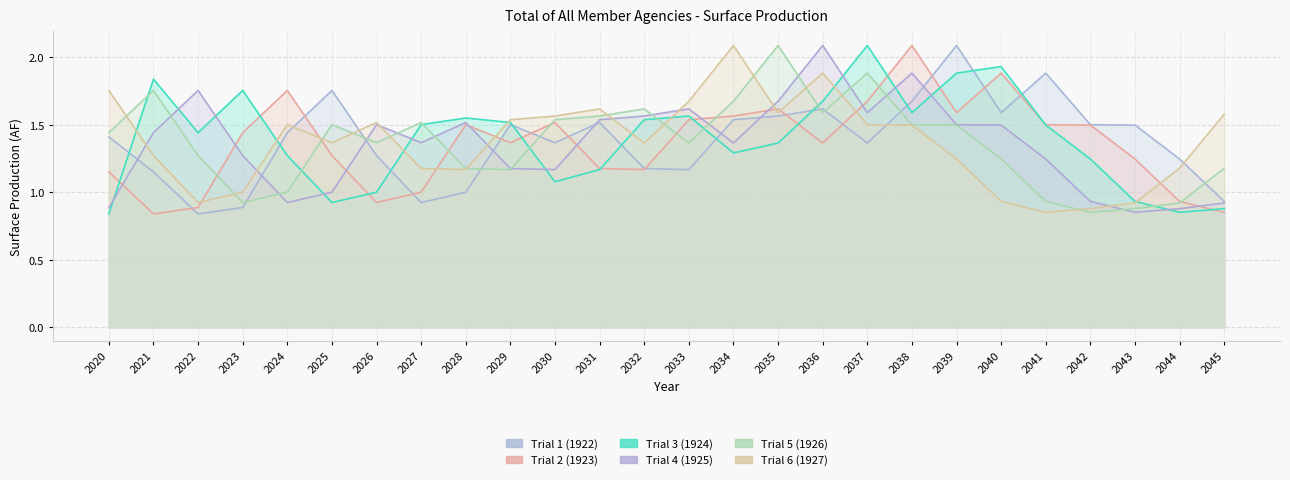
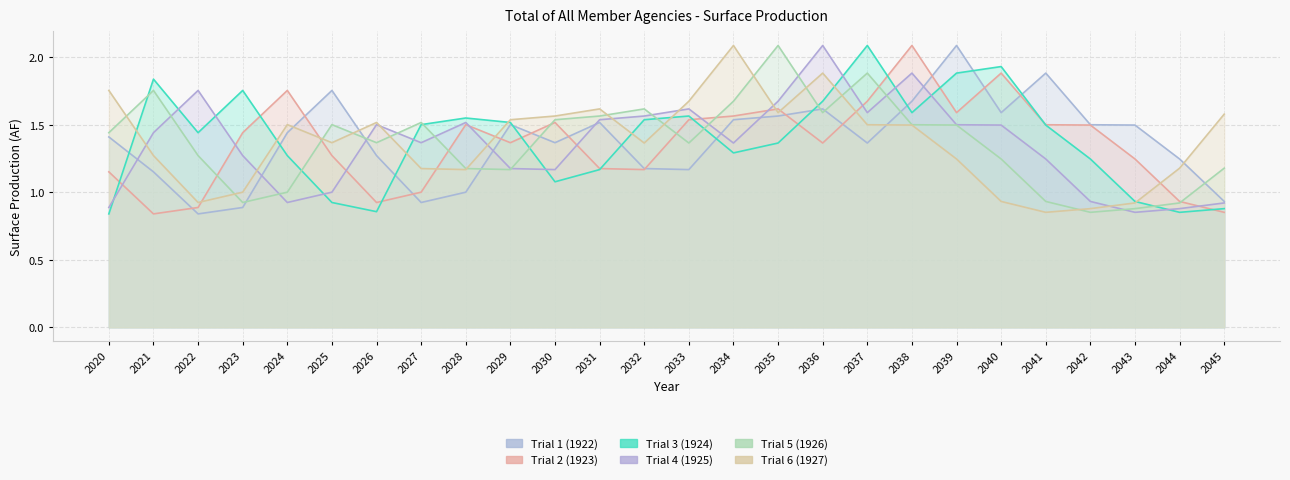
Trial 3 (1924), 2026: 1.00 -> 0.86
